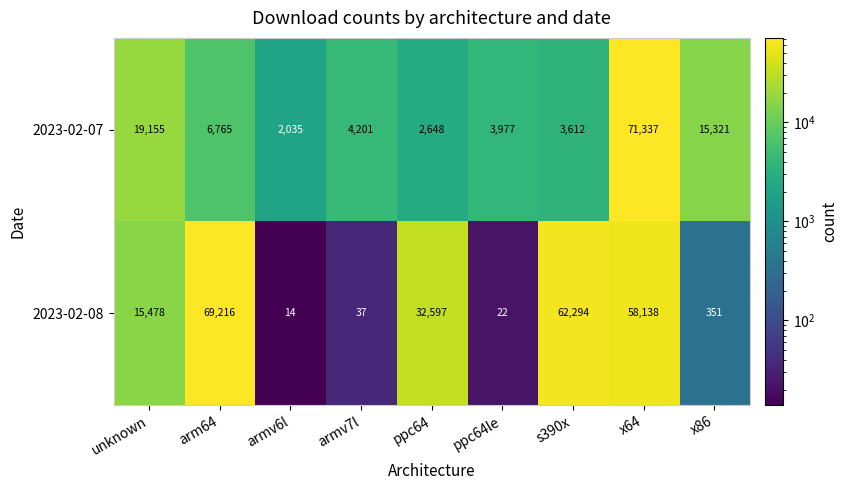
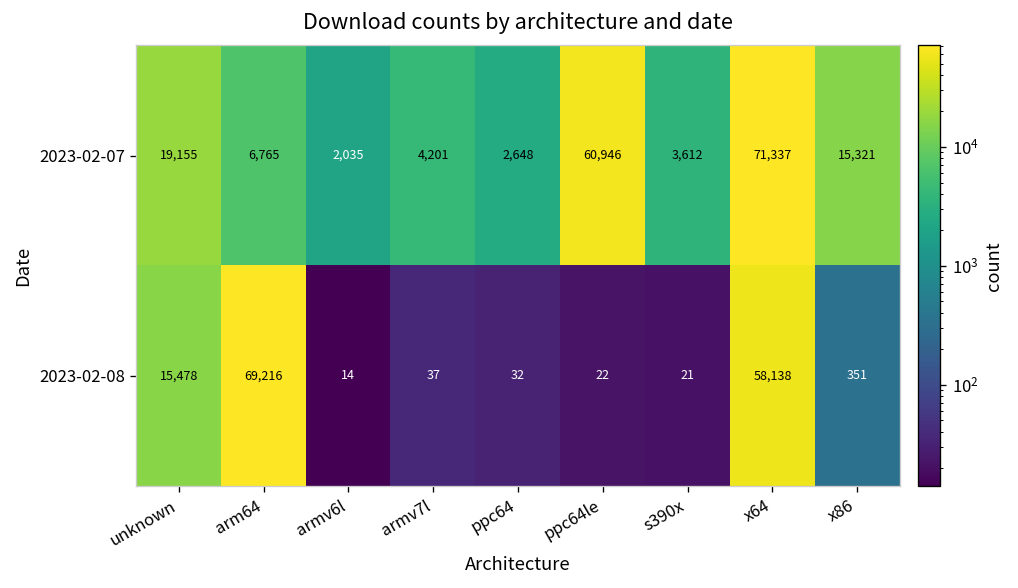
2023-02-07, ppc64le: 3,977 -> 60,946
2023-02-08, ppc64: 32,597 -> 32
2023-02-08, s390x: 62,294 -> 21
